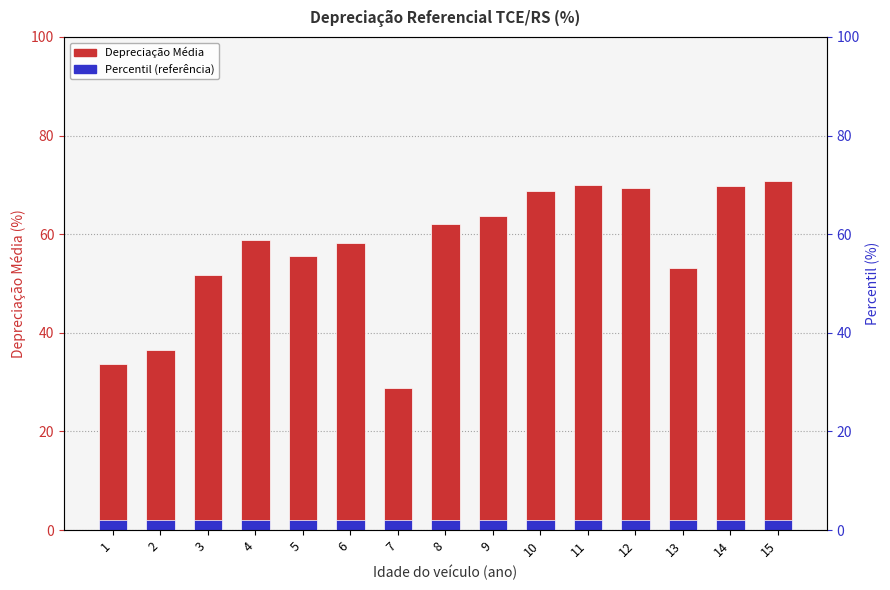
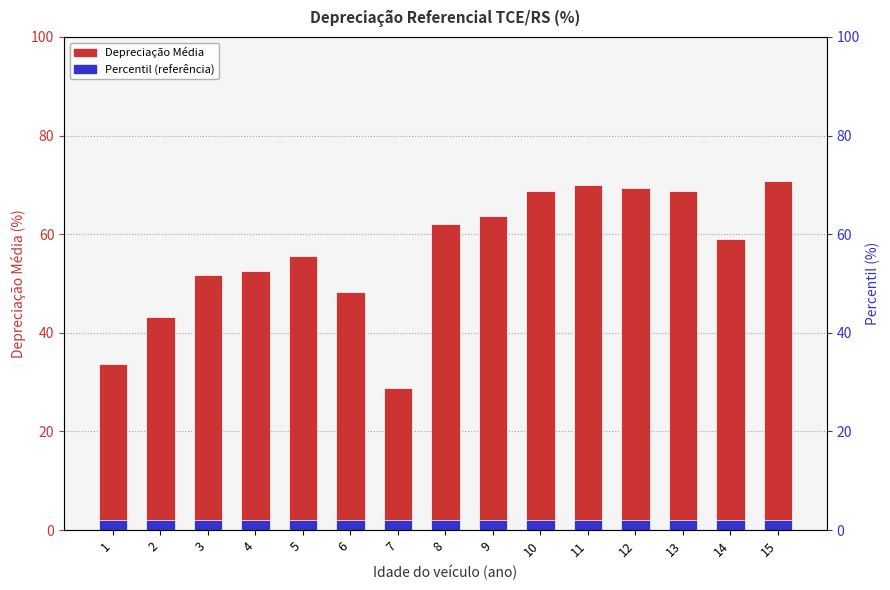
Depreciação Média, 2: 37 -> 43
Depreciação Média, 4: 59 -> 53
Depreciação Média, 6: 58 -> 48
Depreciação Média, 13: 53 -> 69
Depreciação Média, 14: 70 -> 59
